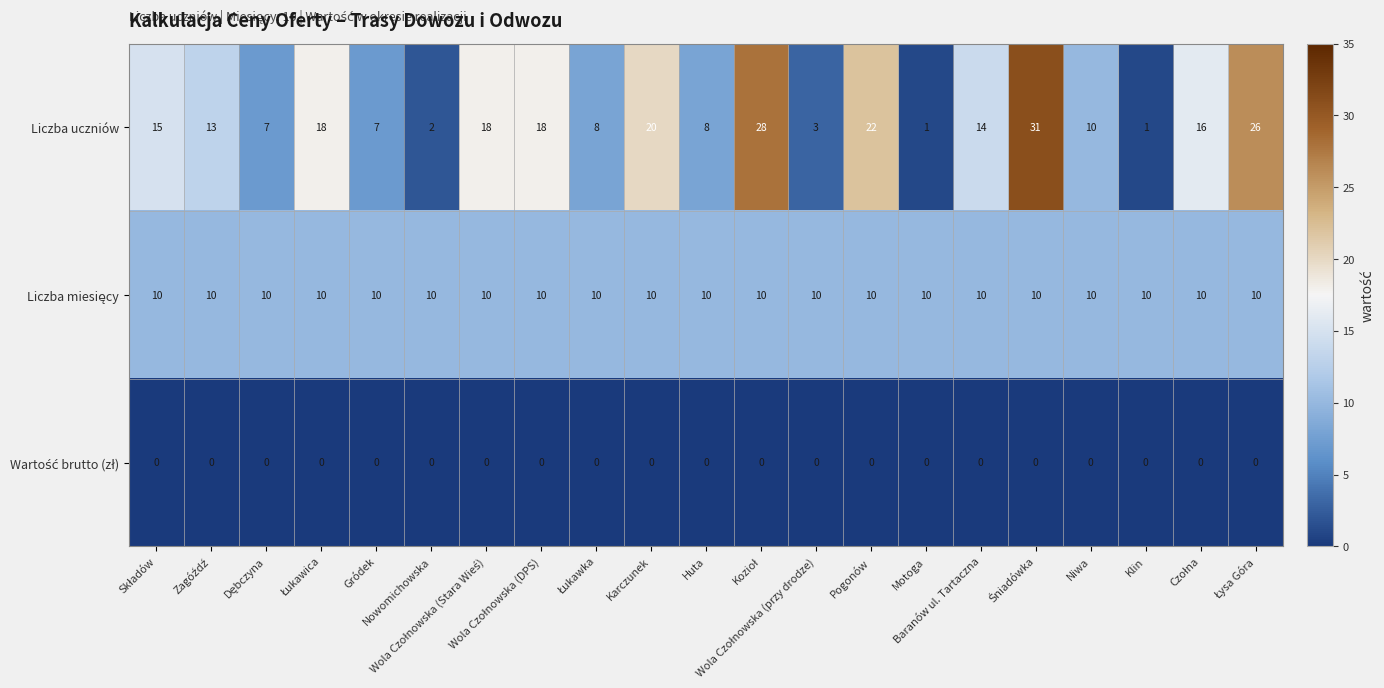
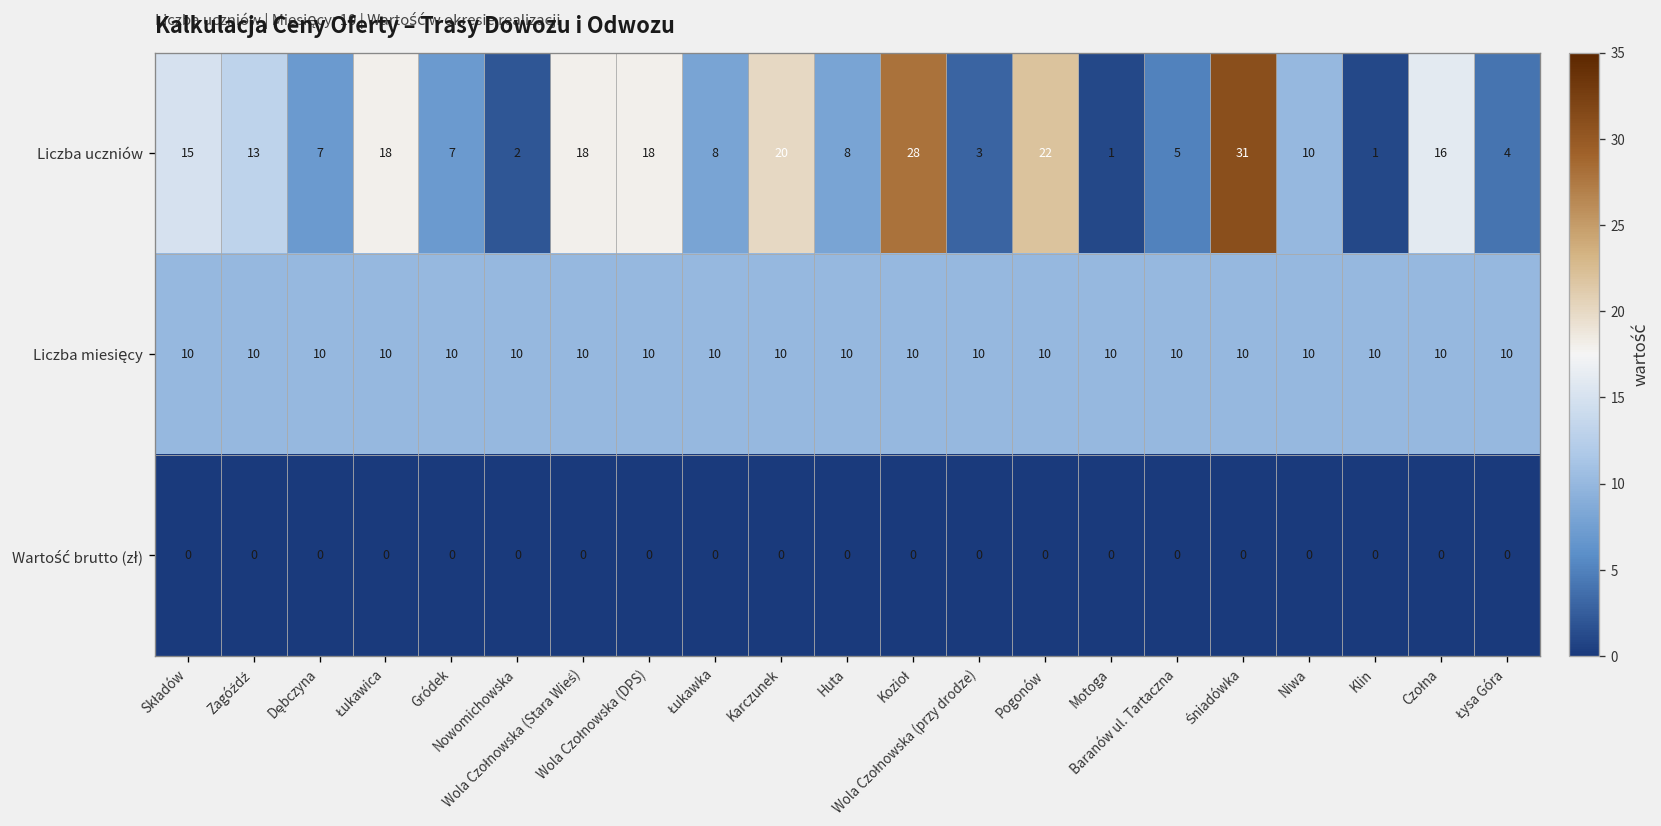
Liczba uczniów, Baranów ul. Tartaczna: 14 -> 5
Liczba uczniów, Łysa Góra: 26 -> 4
